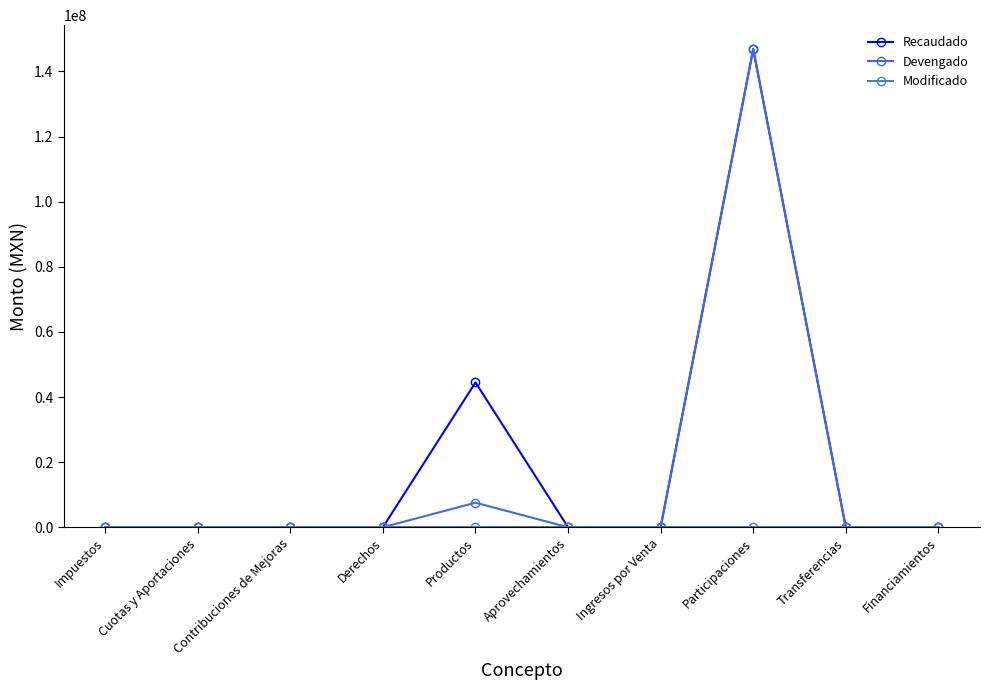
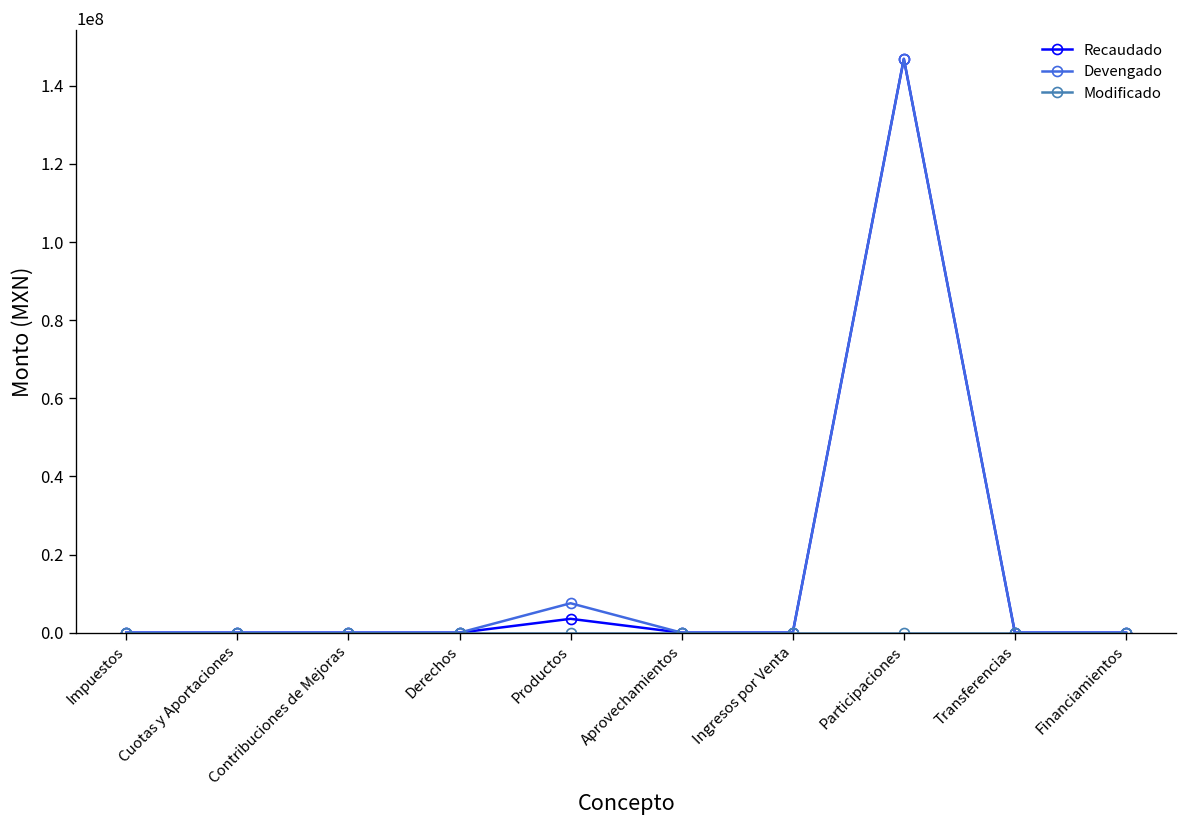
Recaudado, Productos: 44000000 -> 4000000
